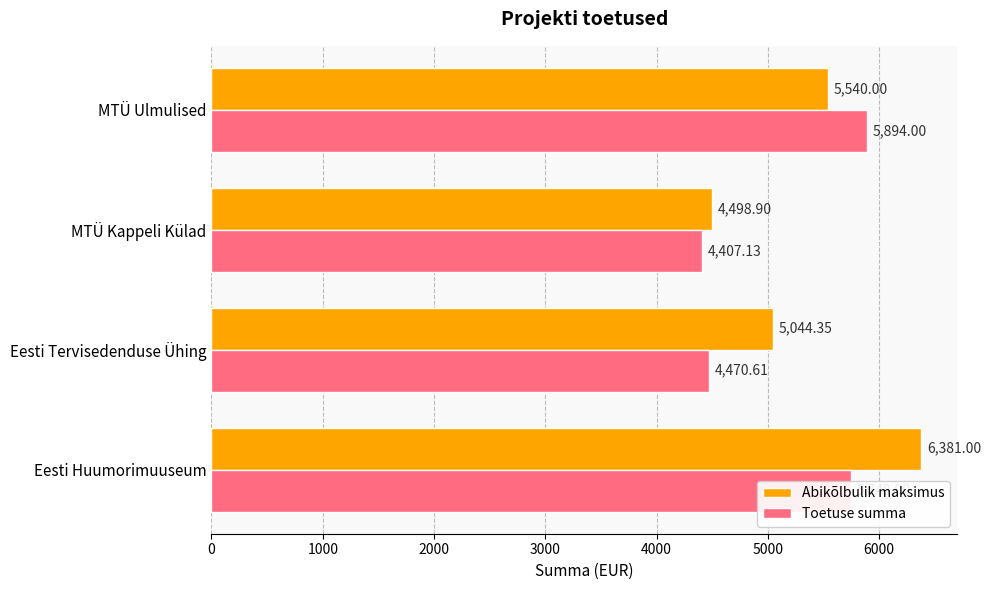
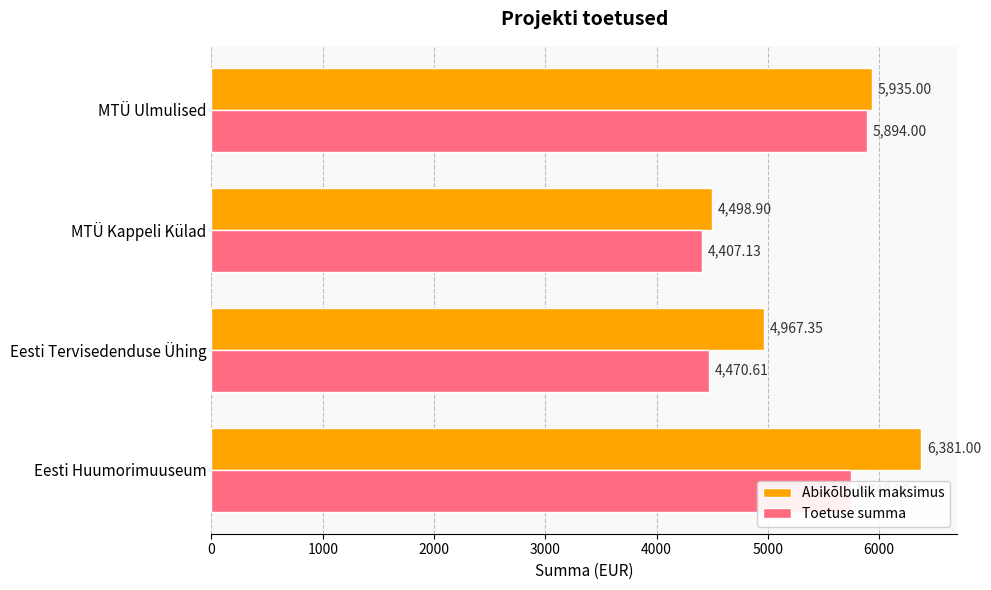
Abikõlbulik maksimus, MTÜ Ulmulised: 5,540.00 -> 5,935.00
Abikõlbulik maksimus, Eesti Tervisedenduse Ühing: 5,044.35 -> 4,967.35
